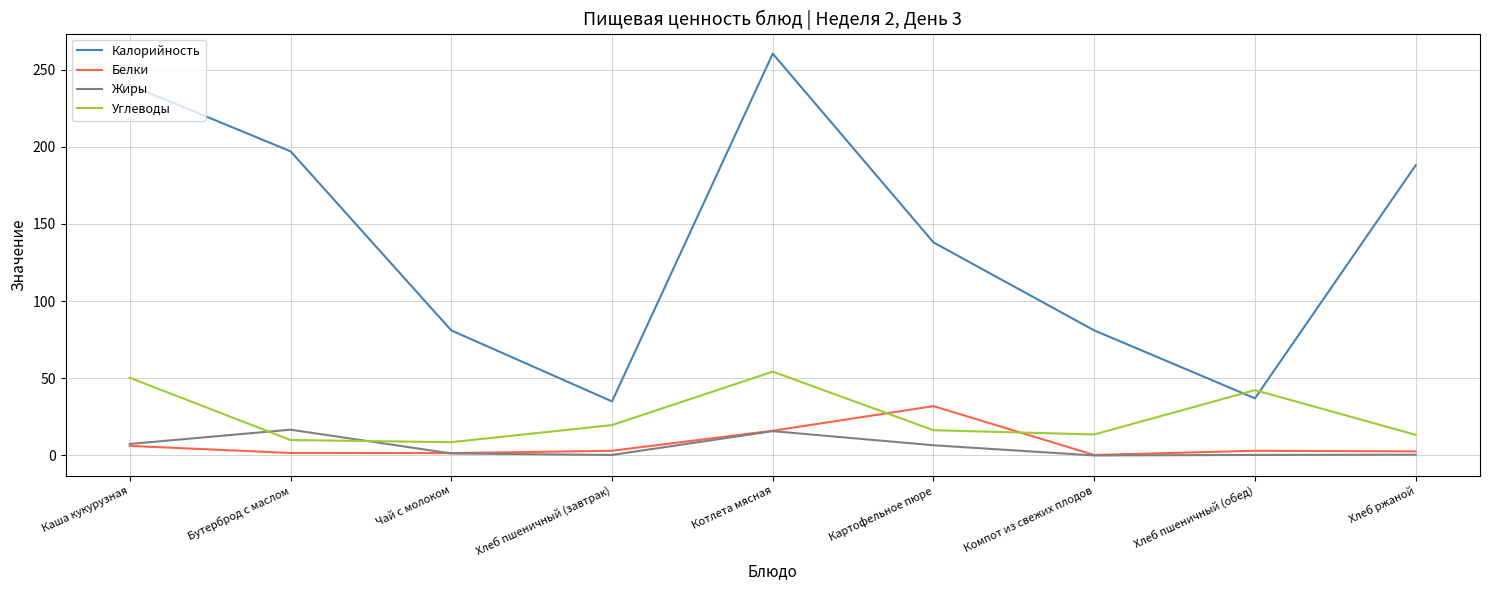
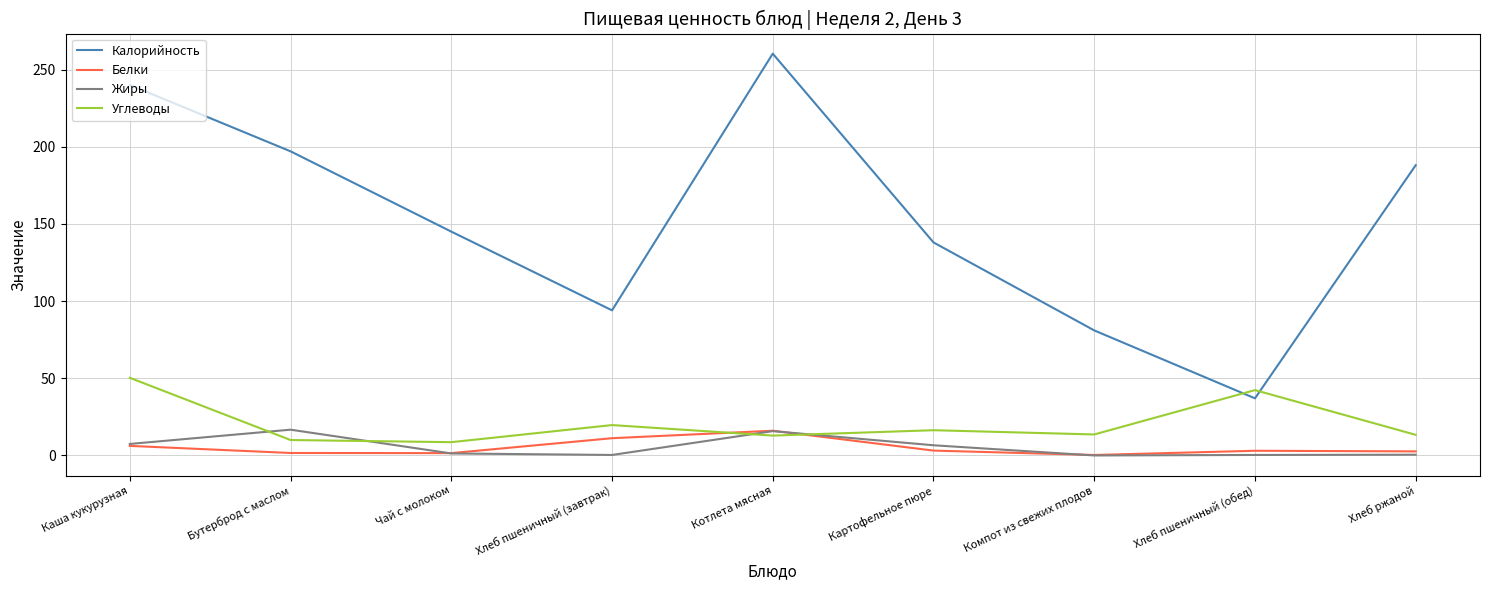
Калорийность, Чай с молоком: 81 -> 145
Калорийность, Хлеб пшеничный (завтрак): 35 -> 94
Белки, Хлеб пшеничный (завтрак): 3 -> 11
Углеводы, Котлета мясная: 54 -> 13
Белки, Картофельное пюре: 32 -> 3
